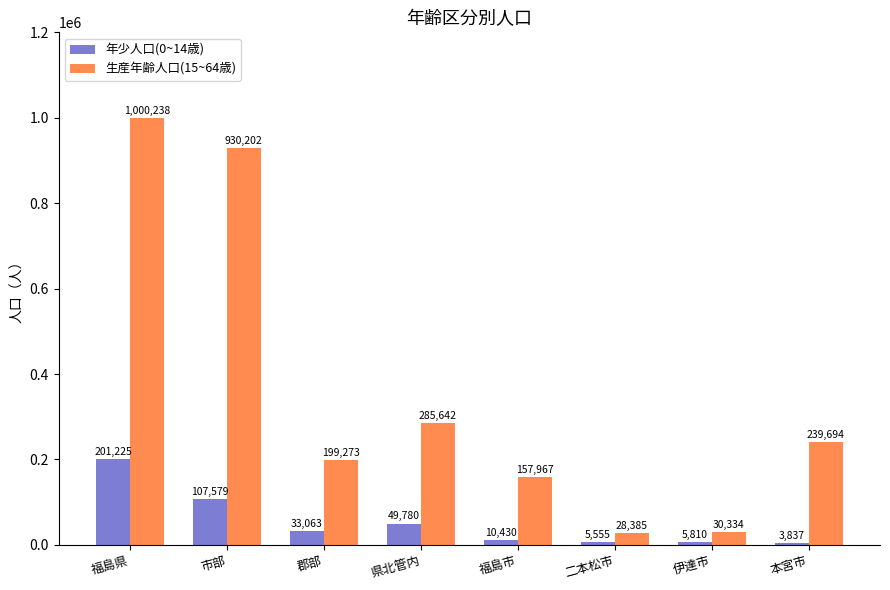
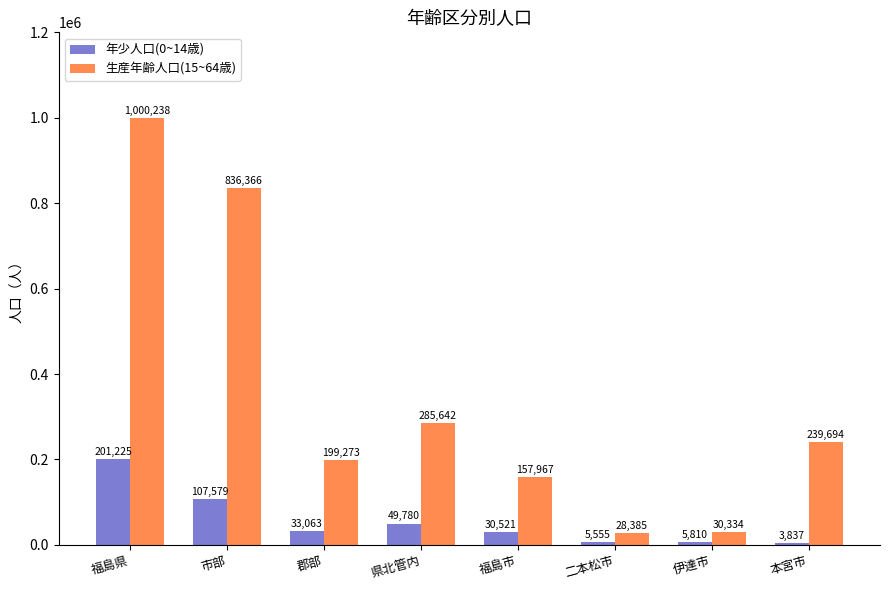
生産年齢人口(15~64歳), 市部: 930,202 -> 836,366
年少人口(0~14歳), 福島市: 10,430 -> 30,521
